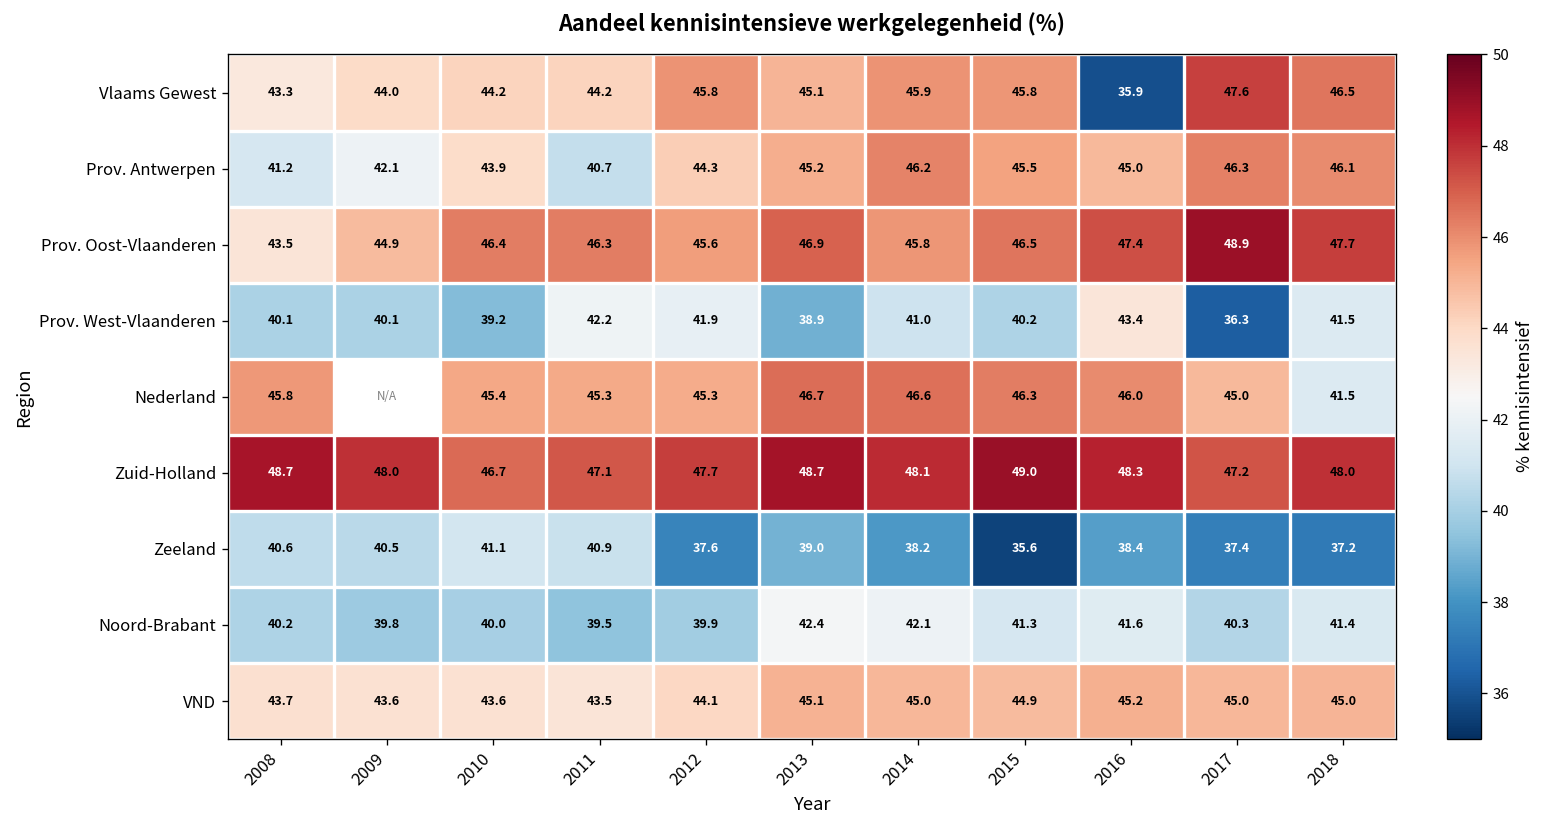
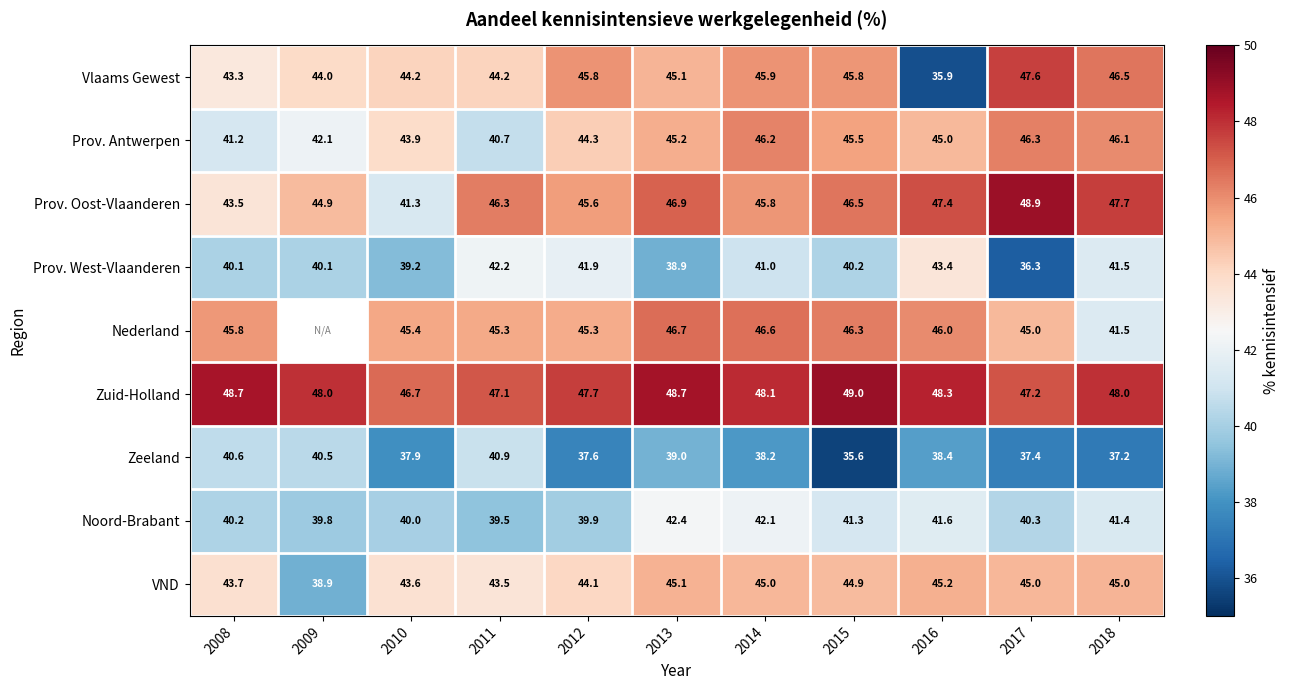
Prov. Oost-Vlaanderen, 2010: 46.4 -> 41.3
Zeeland, 2010: 41.1 -> 37.9
VND, 2009: 43.6 -> 38.9
